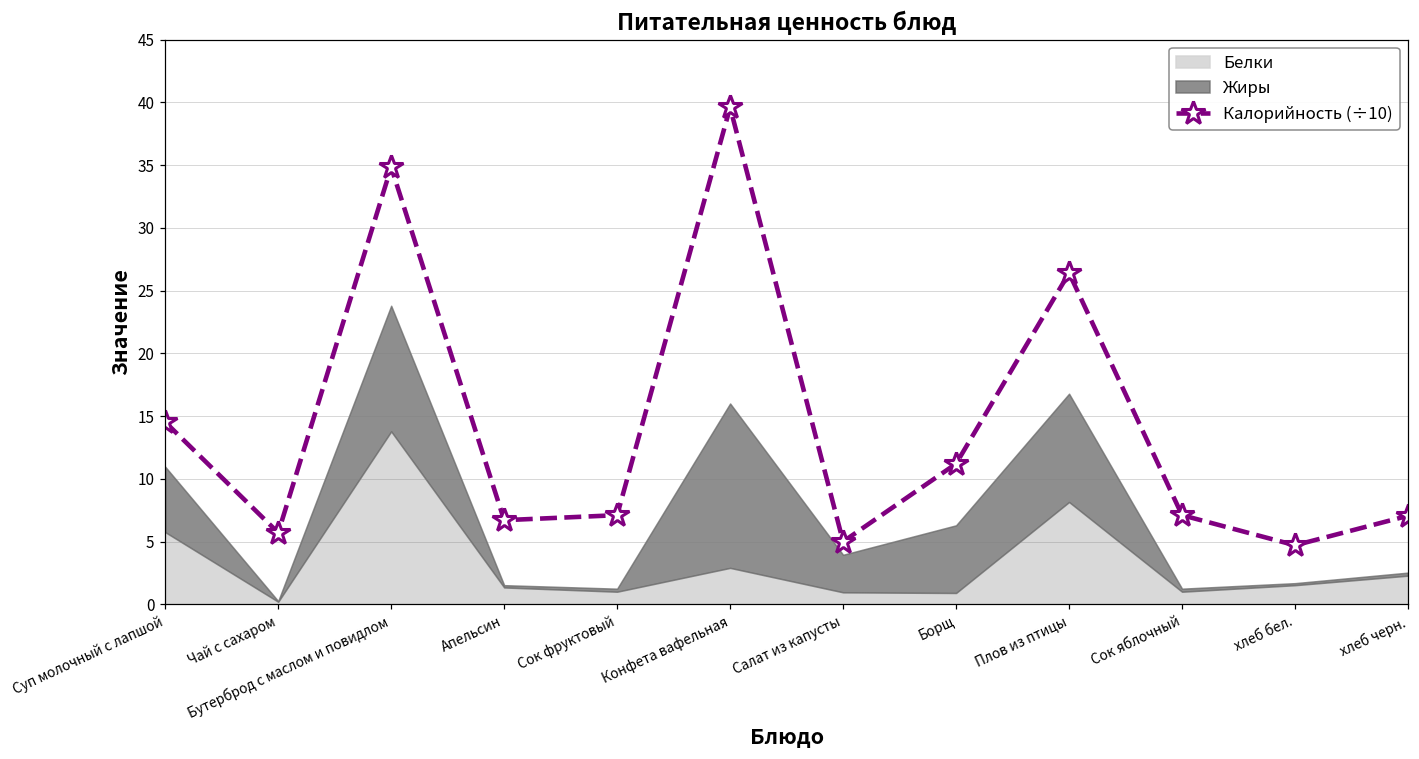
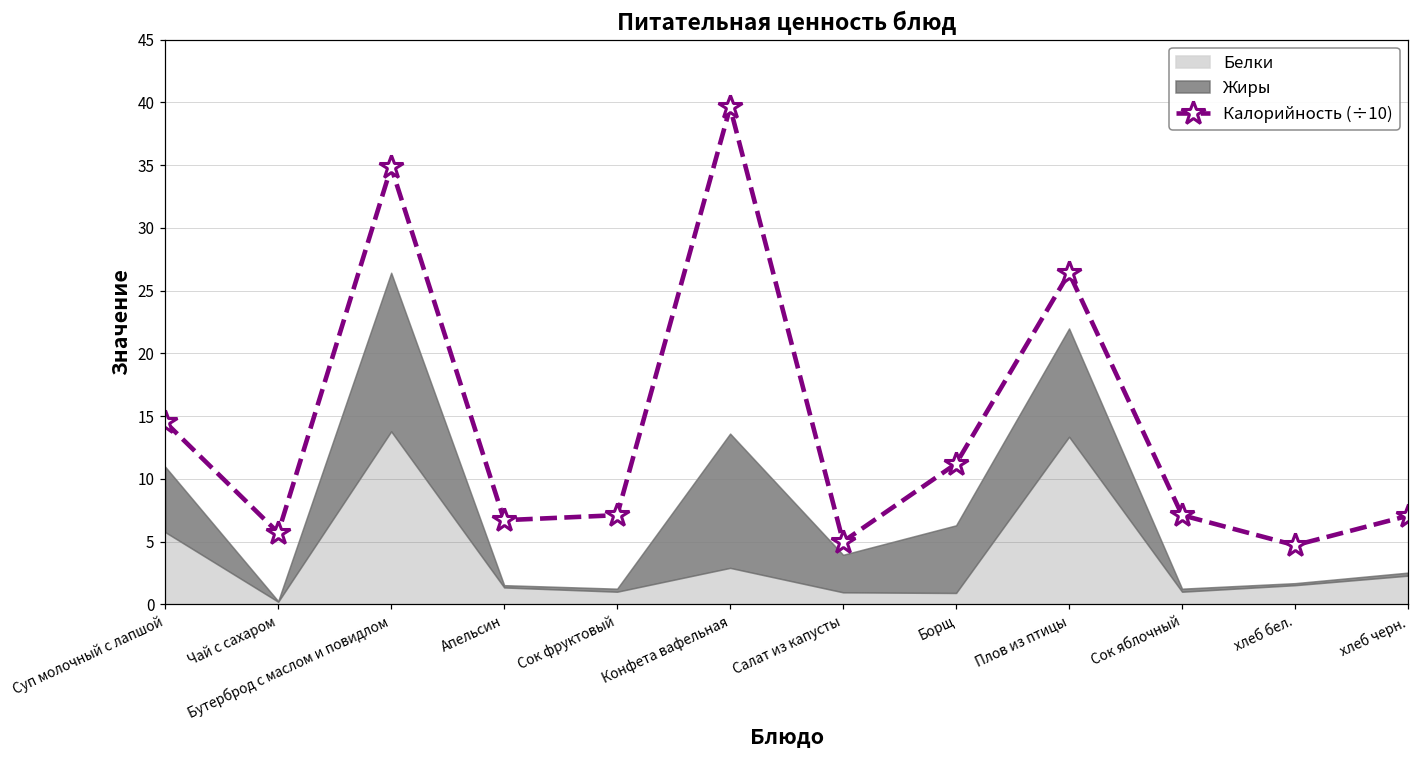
Жиры, Бутерброд с маслом и повидлом: 10.0 -> 12.6
Жиры, Конфета вафельная: 13.1 -> 10.7
Белки, Плов из птицы: 8.2 -> 13.4
